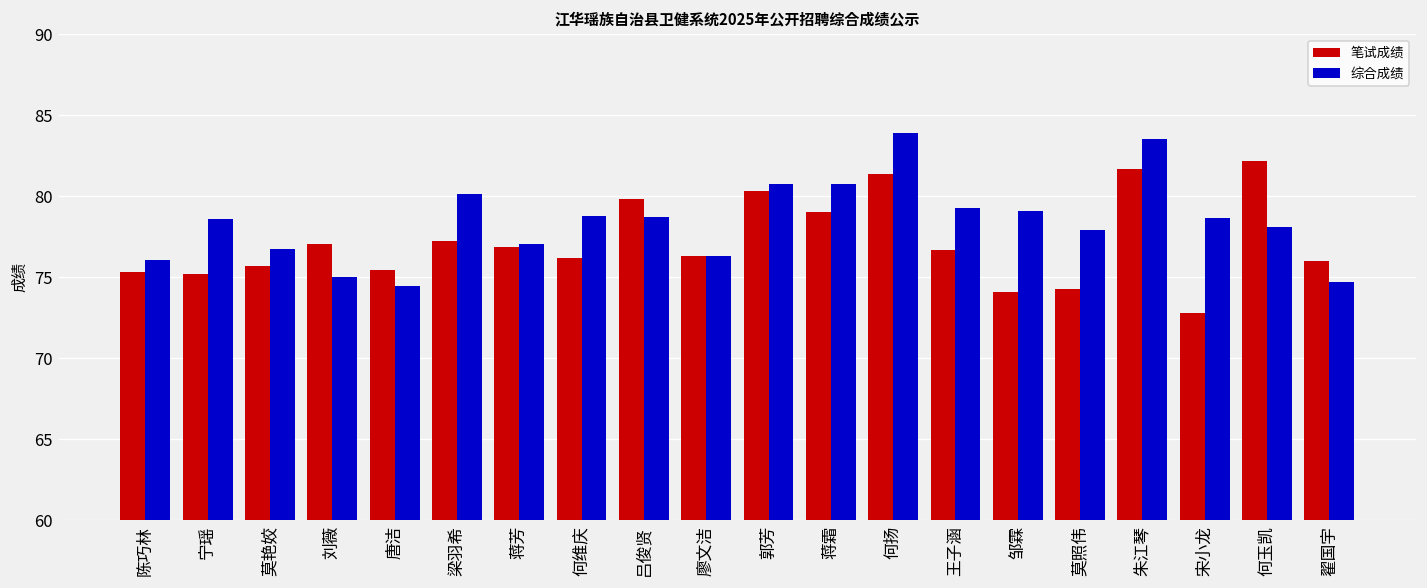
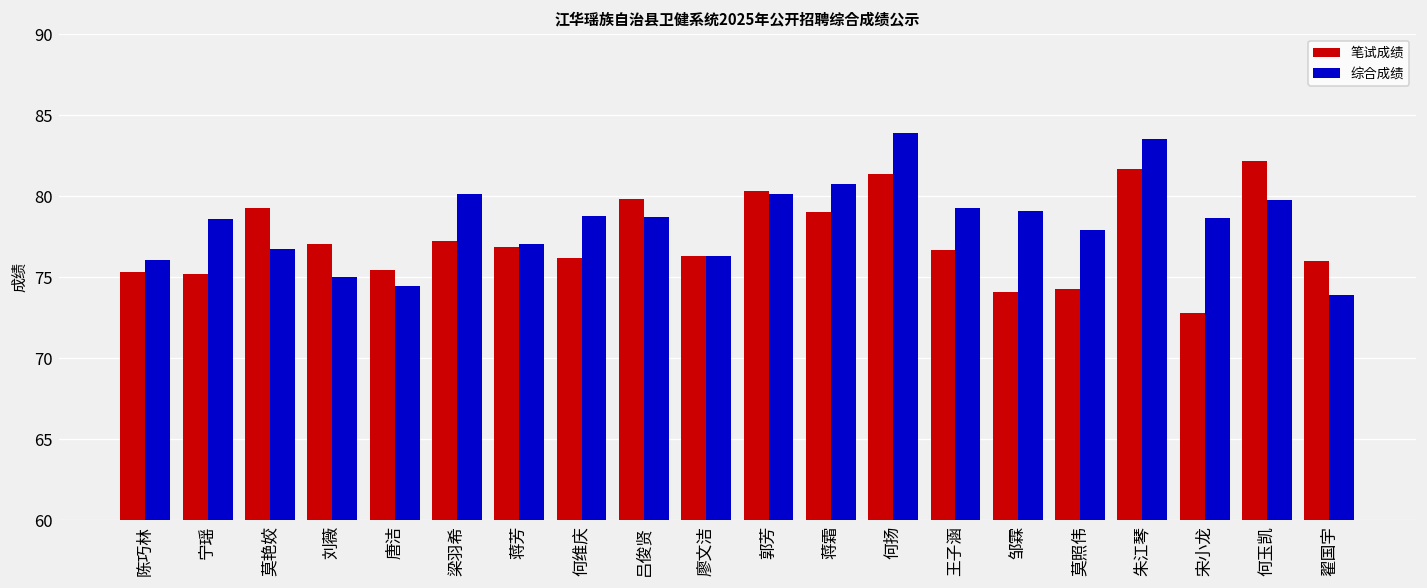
笔试成绩, 莫艳姣: 75.7 -> 79.3
综合成绩, 郭芳: 80.7 -> 80.1
综合成绩, 何玉凯: 78.1 -> 79.8
综合成绩, 翟国宇: 74.7 -> 73.9
